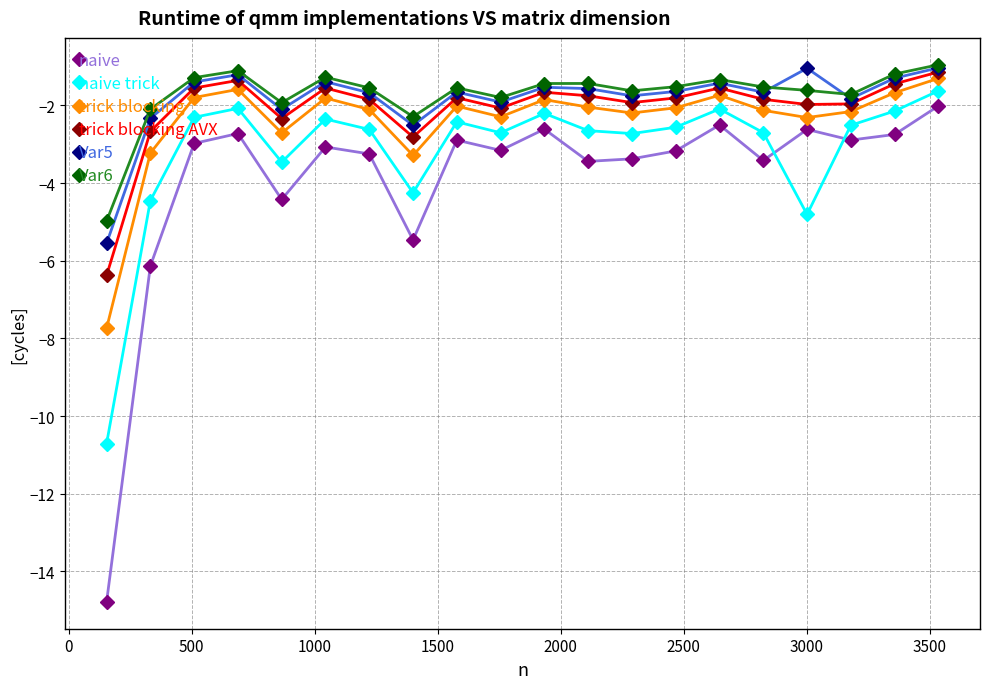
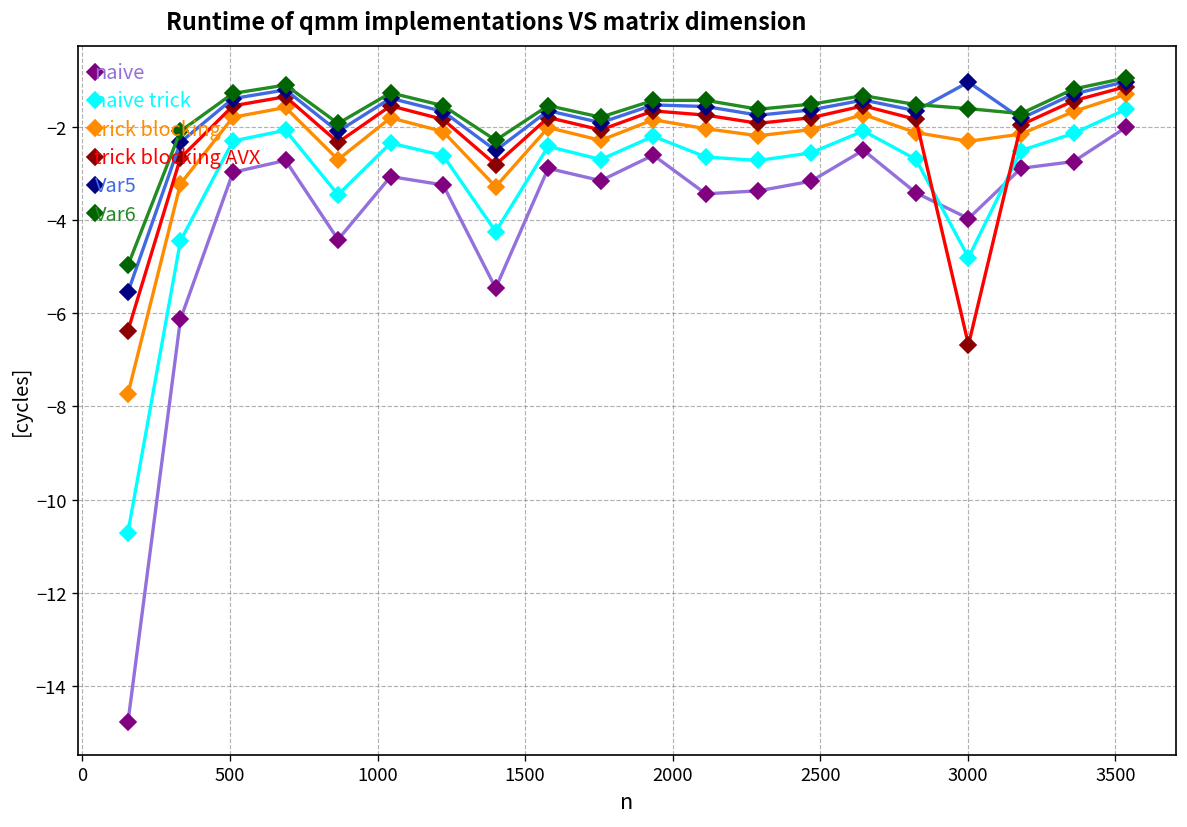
naive, 3000: -2.6 -> -4.0
trick blocking AVX, 3000: -2.0 -> -6.7
